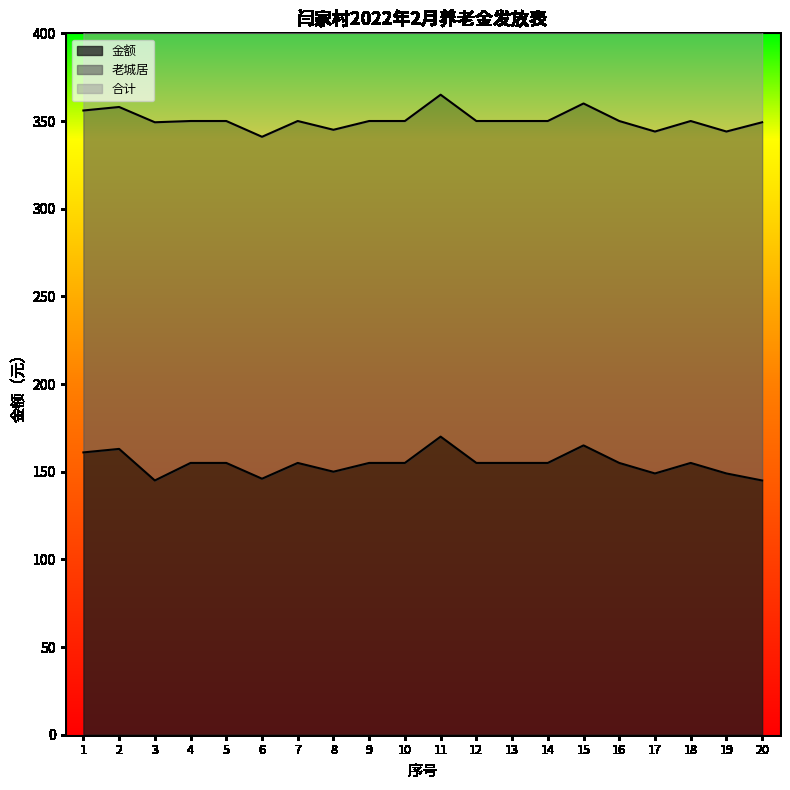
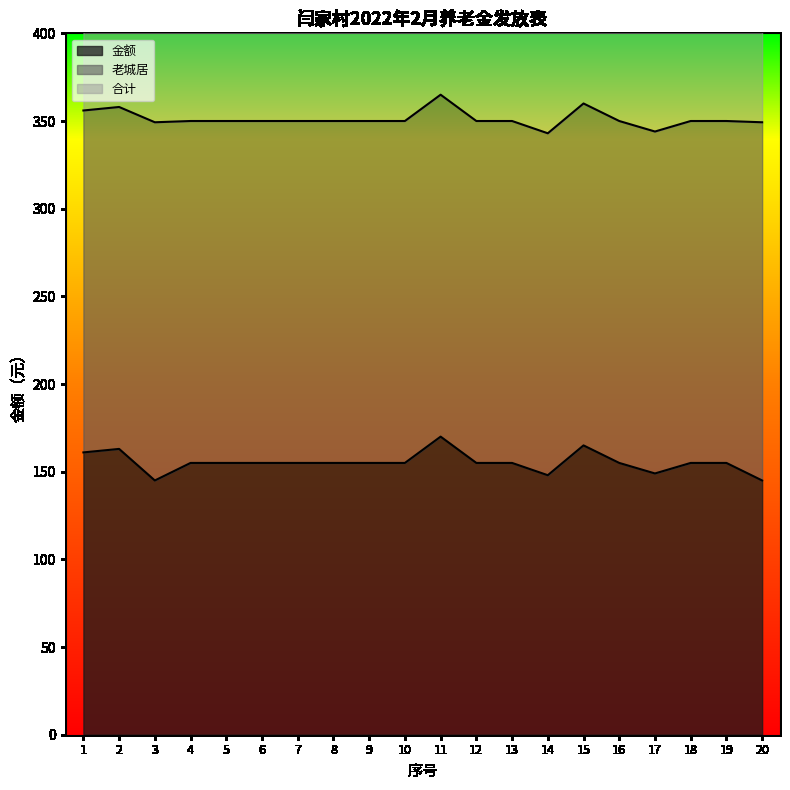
金额, 6: 146 -> 155
金额, 8: 150 -> 155
金额, 14: 155 -> 148
金额, 19: 149 -> 155
